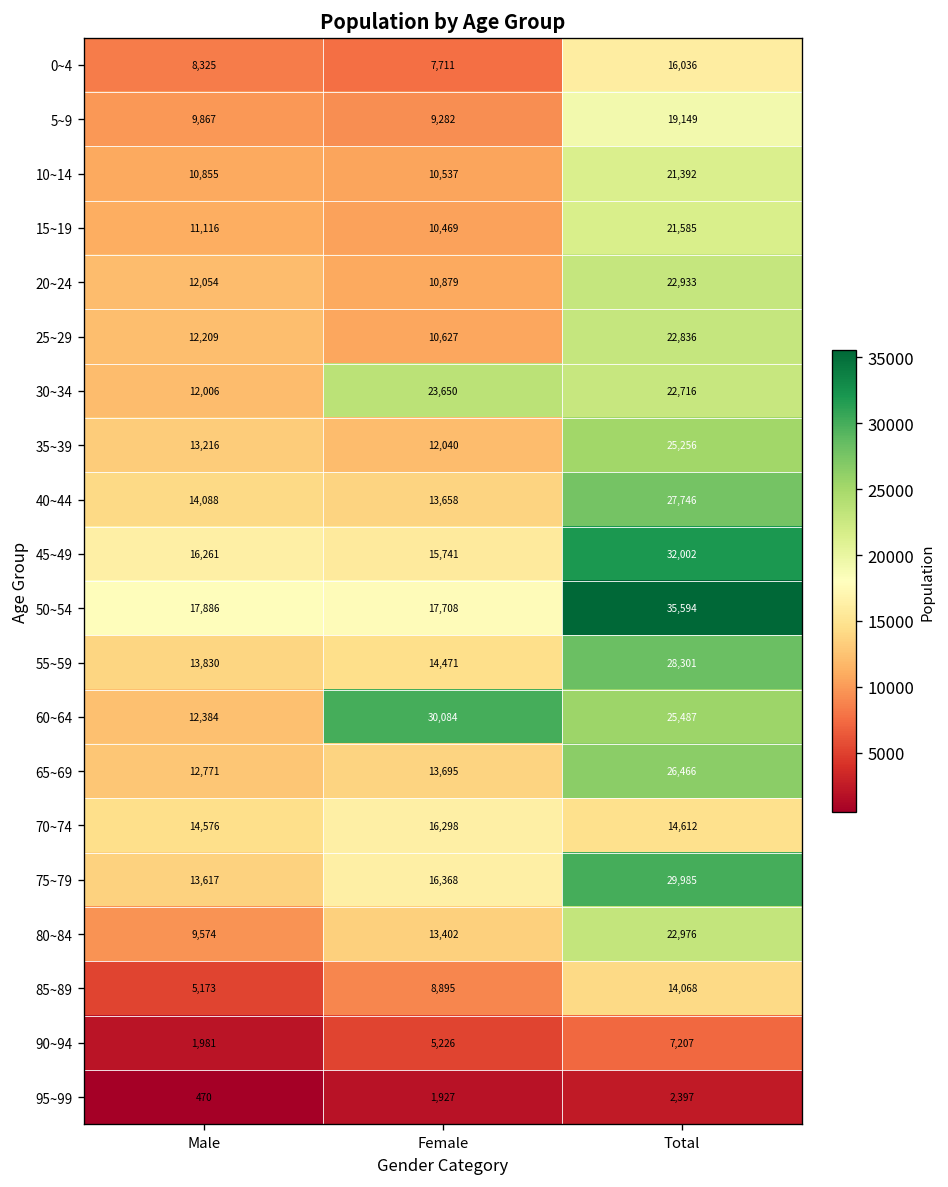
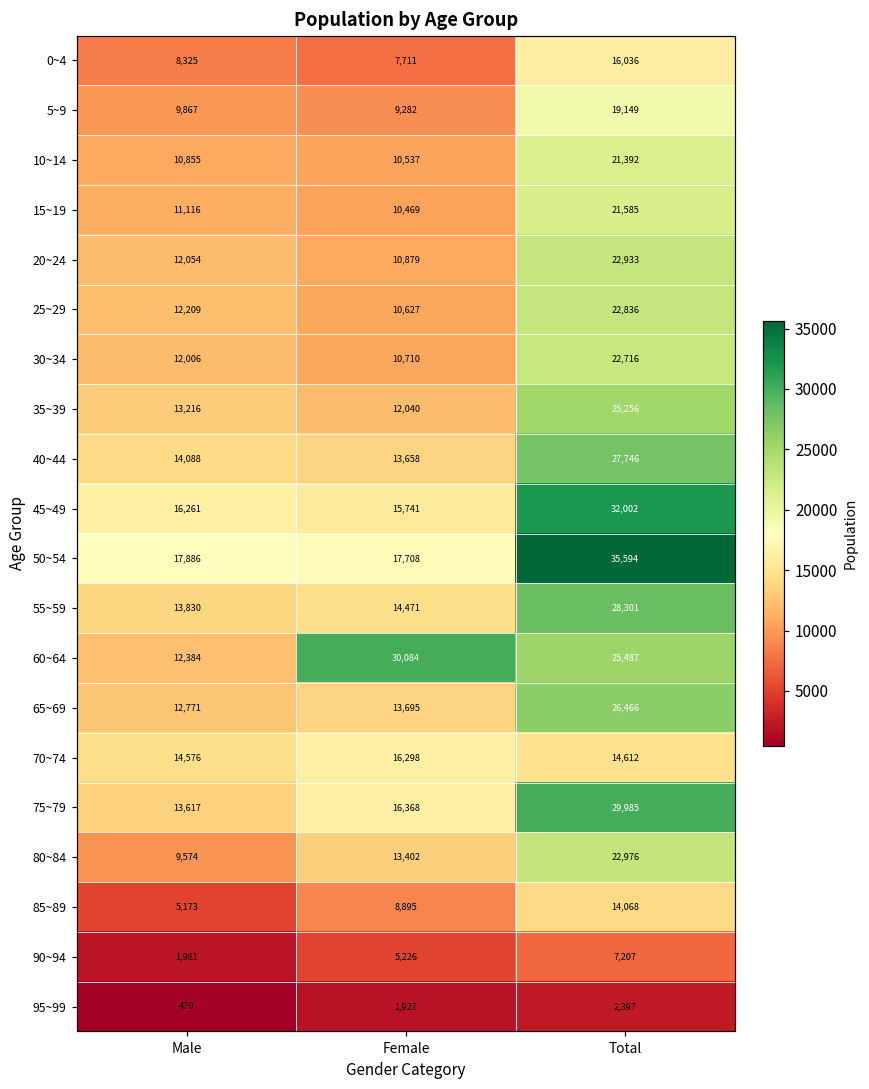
30~34, Female: 23,650 -> 10,710
